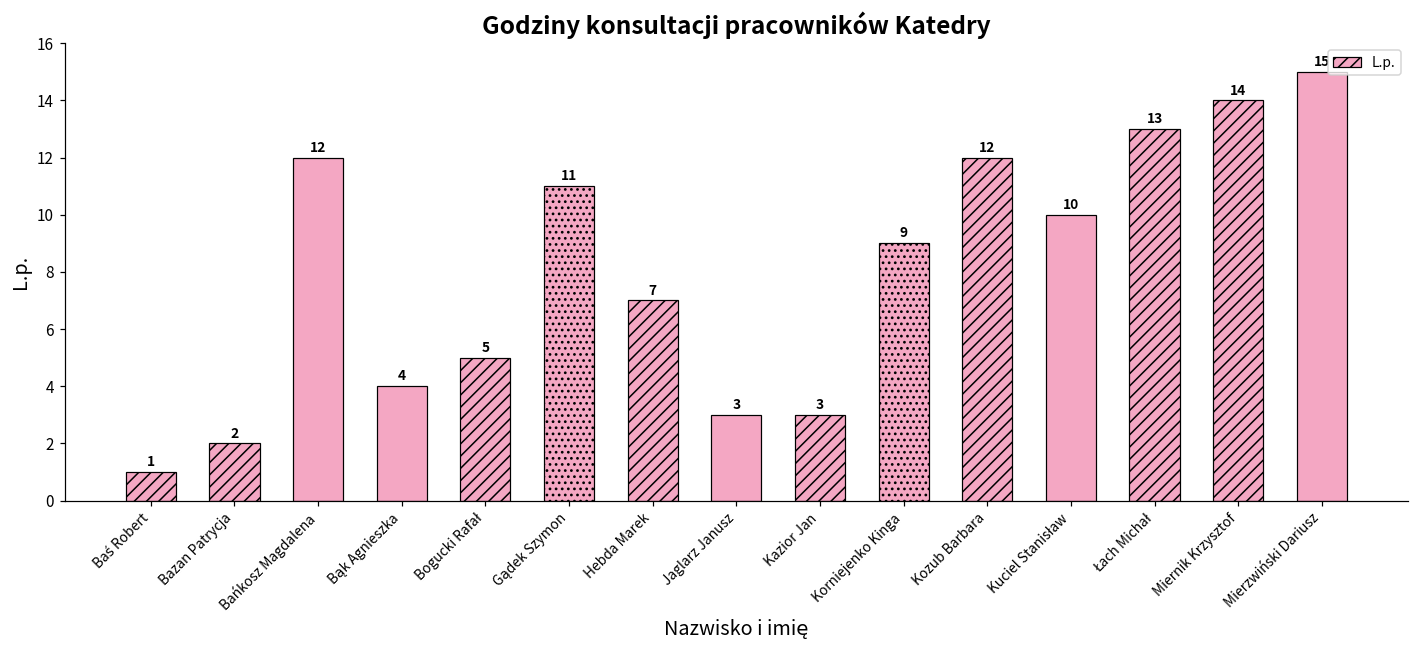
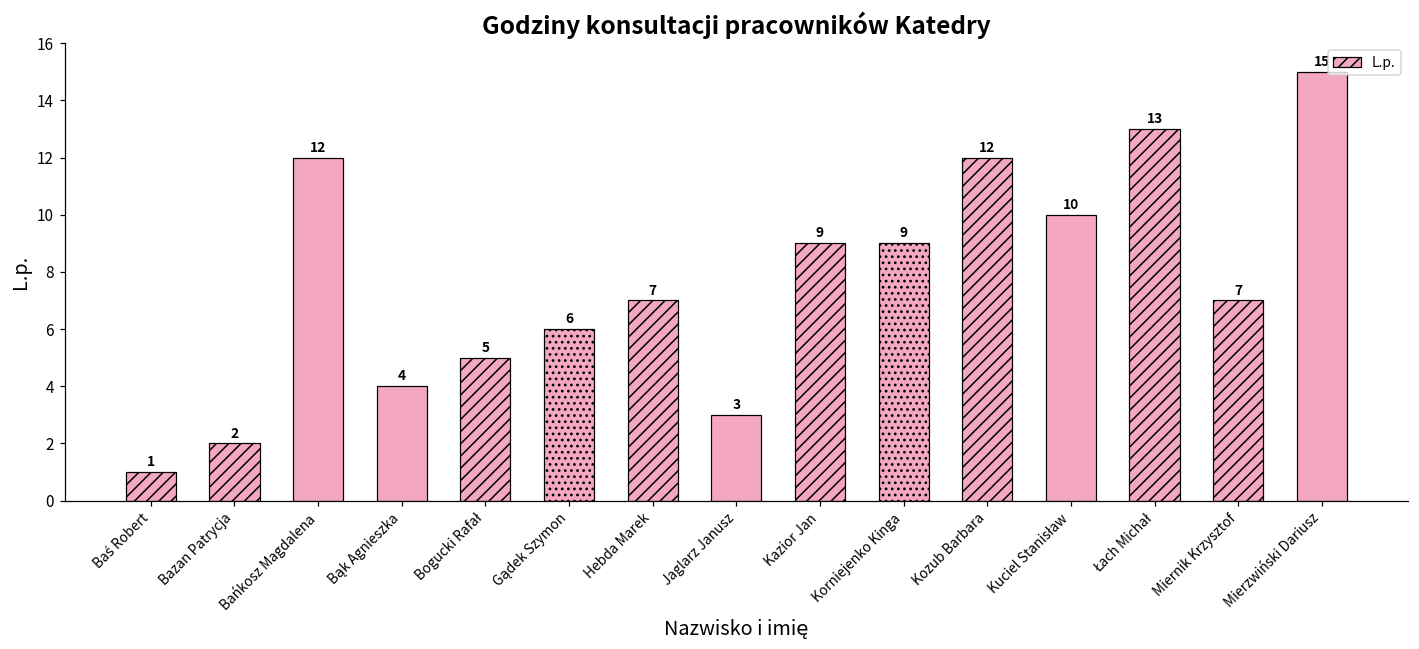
Gądek Szymon: 11 -> 6
Kazior Jan: 3 -> 9
Miernik Krzysztof: 14 -> 7
